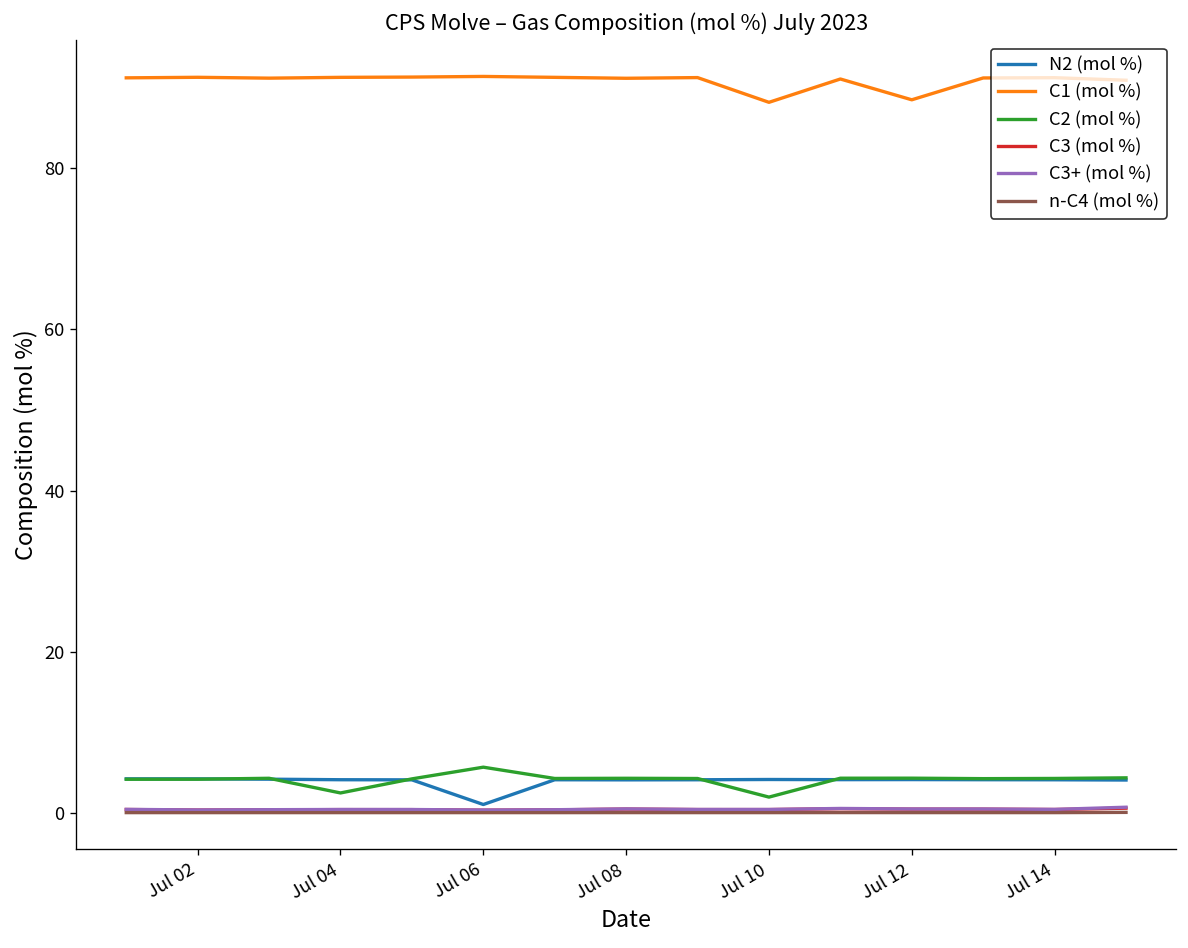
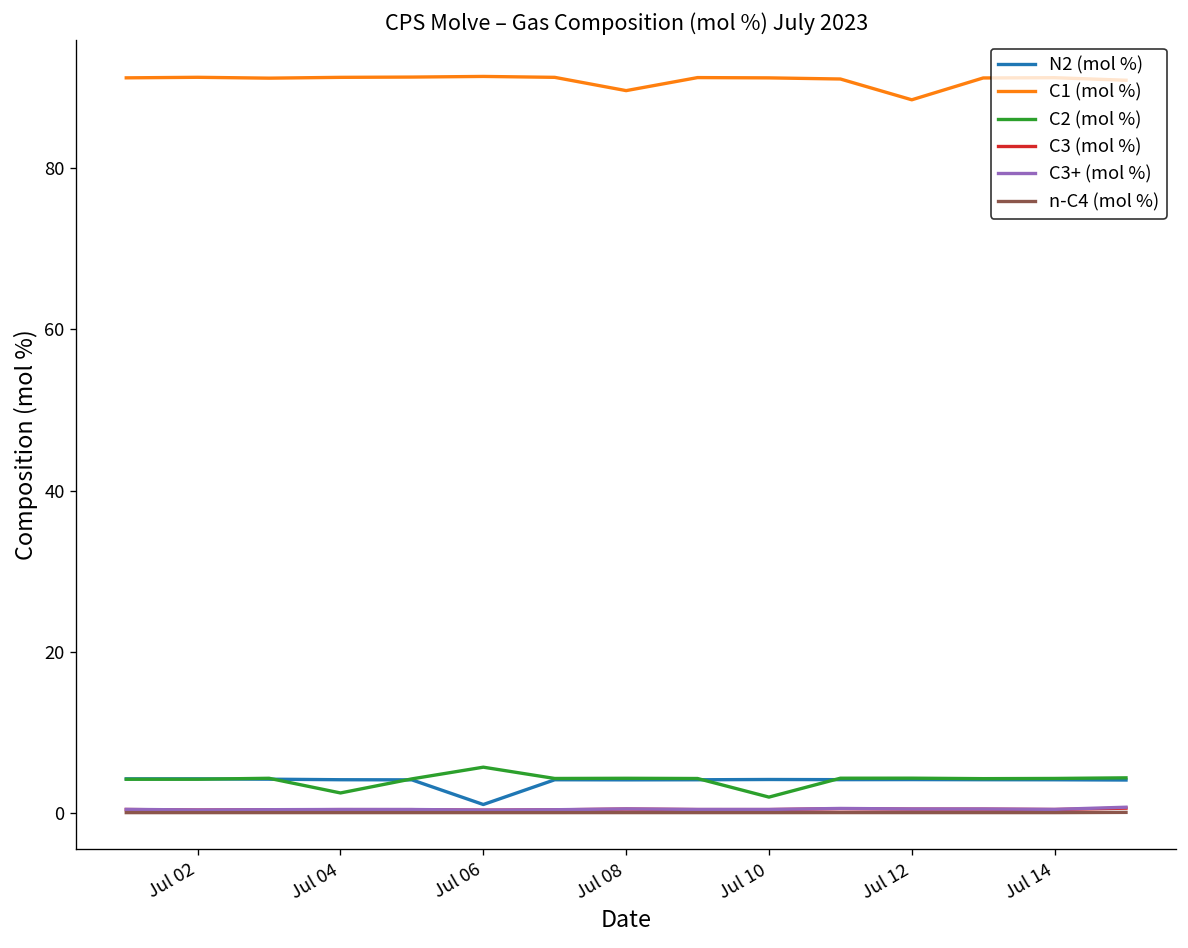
C1 (mol %), Jul 08: 91 -> 90
C1 (mol %), Jul 10: 88 -> 91
